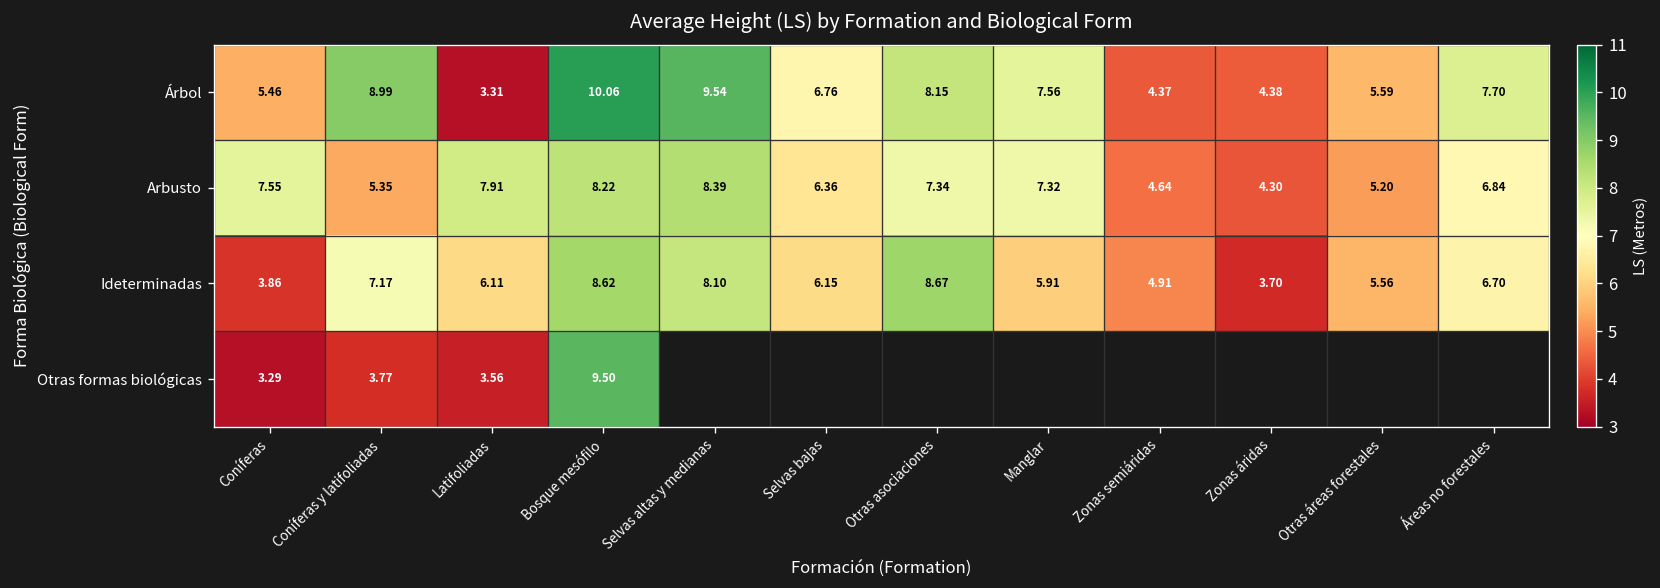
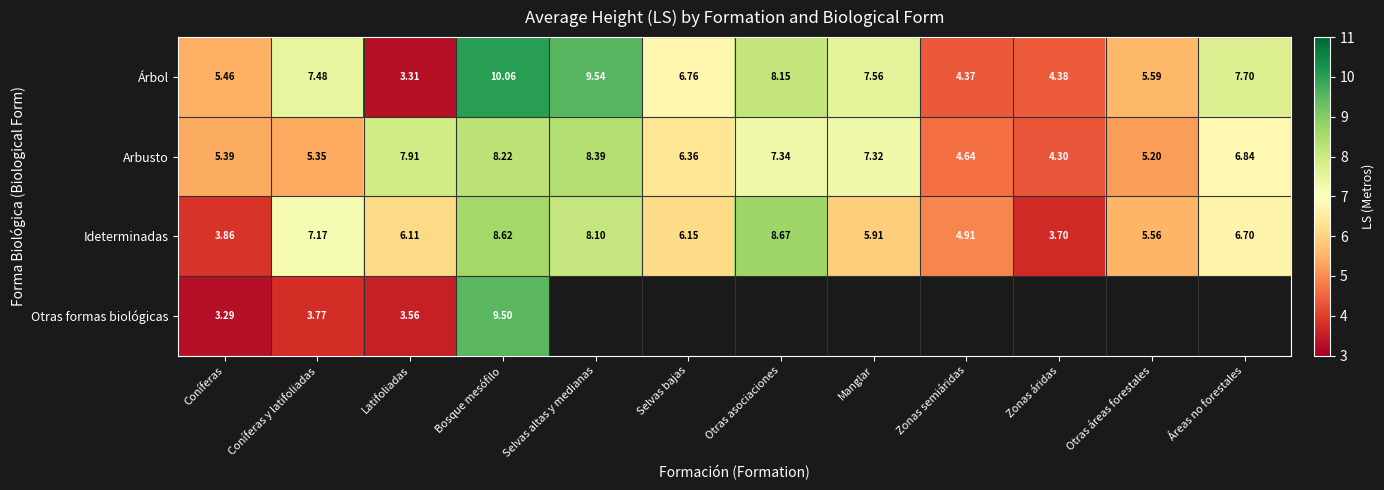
Árbol, Coníferas y latifoliadas: 8.99 -> 7.48
Arbusto, Coníferas: 7.55 -> 5.39
